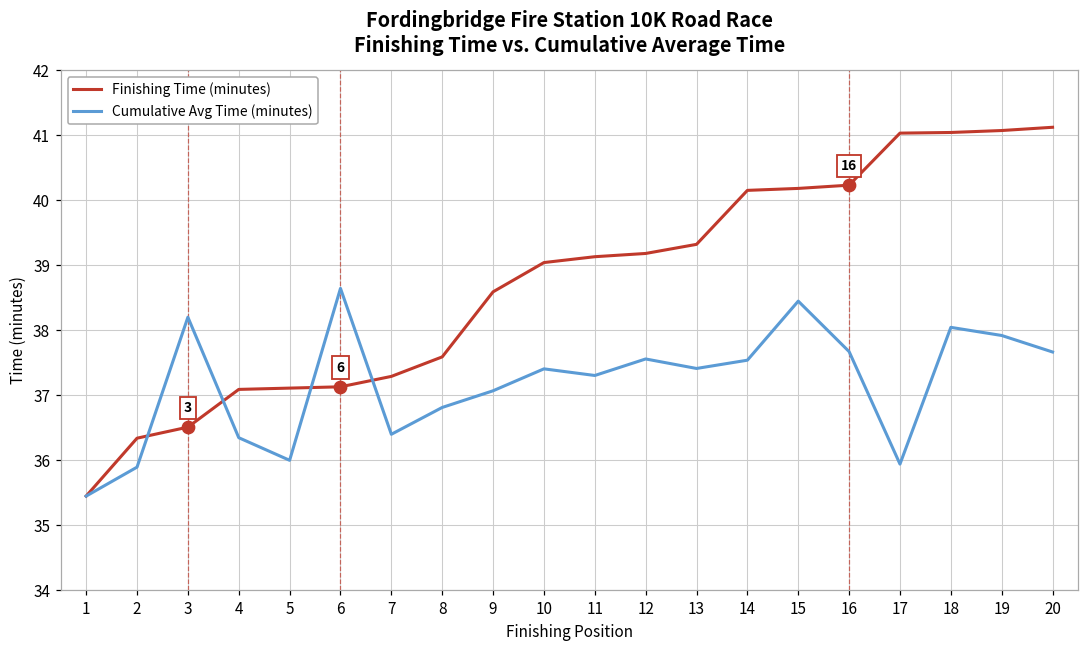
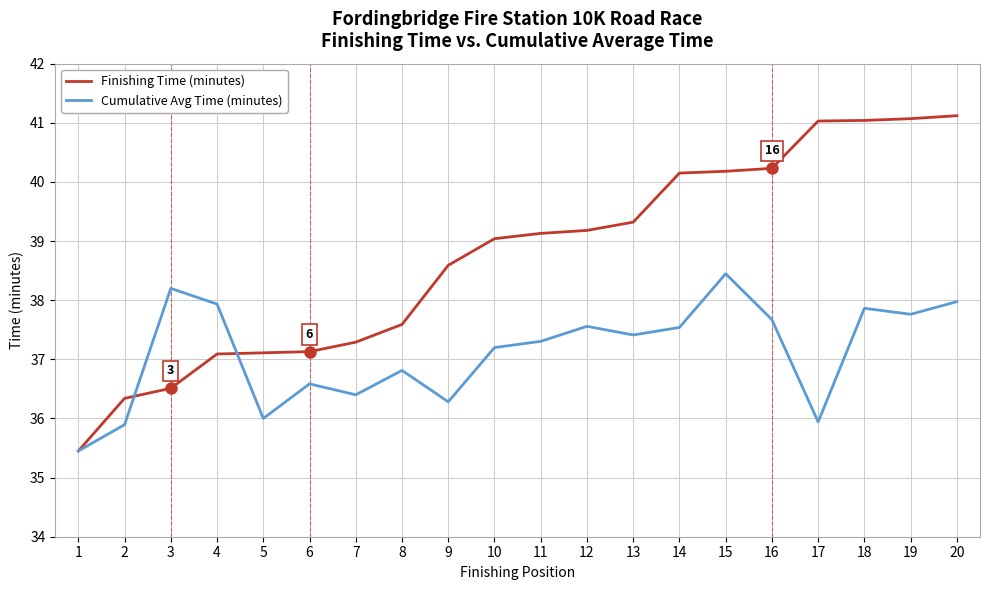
Cumulative Avg Time (minutes), 4: 36.3 -> 37.9
Cumulative Avg Time (minutes), 6: 38.6 -> 36.6
Cumulative Avg Time (minutes), 9: 37.1 -> 36.3
Cumulative Avg Time (minutes), 10: 37.4 -> 37.2
Cumulative Avg Time (minutes), 18: 38.0 -> 37.9
Cumulative Avg Time (minutes), 19: 37.9 -> 37.8
Cumulative Avg Time (minutes), 20: 37.7 -> 38.0
